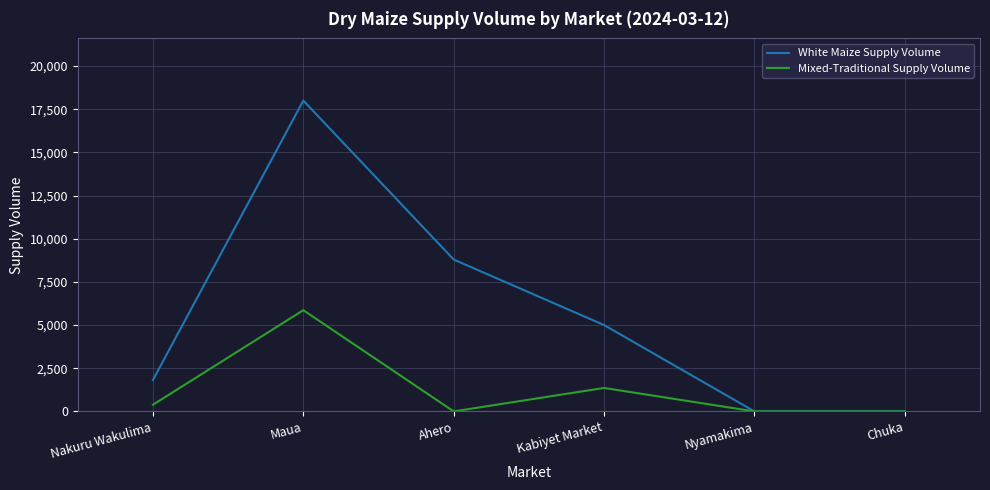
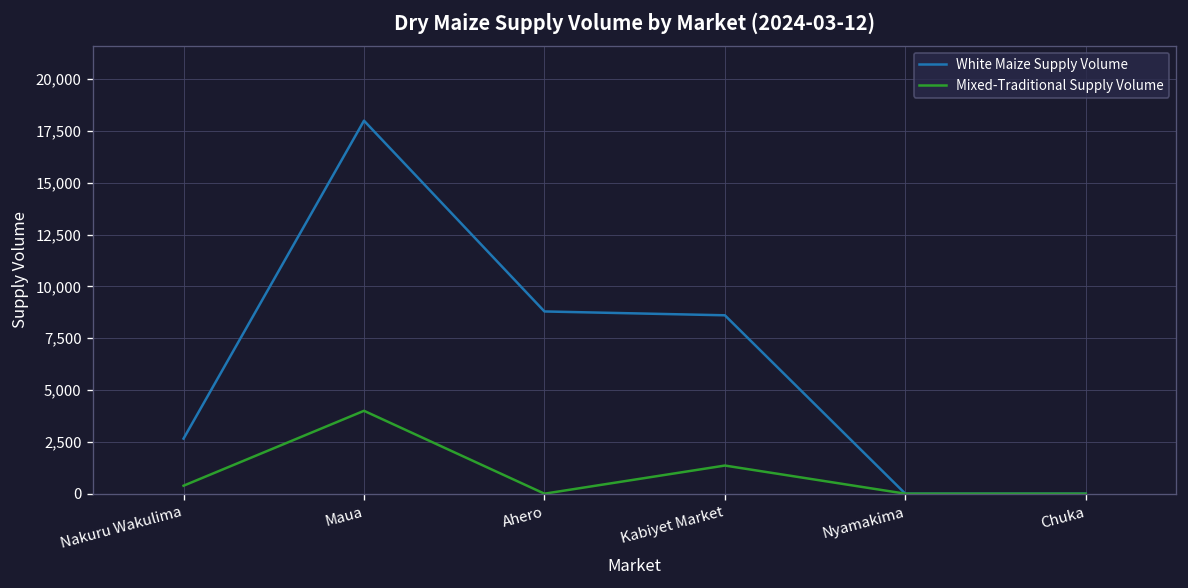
White Maize Supply Volume, Nakuru Wakulima: 1,800 -> 2,700
Mixed-Traditional Supply Volume, Maua: 5,900 -> 4,000
White Maize Supply Volume, Kabiyet Market: 5,000 -> 8,600
